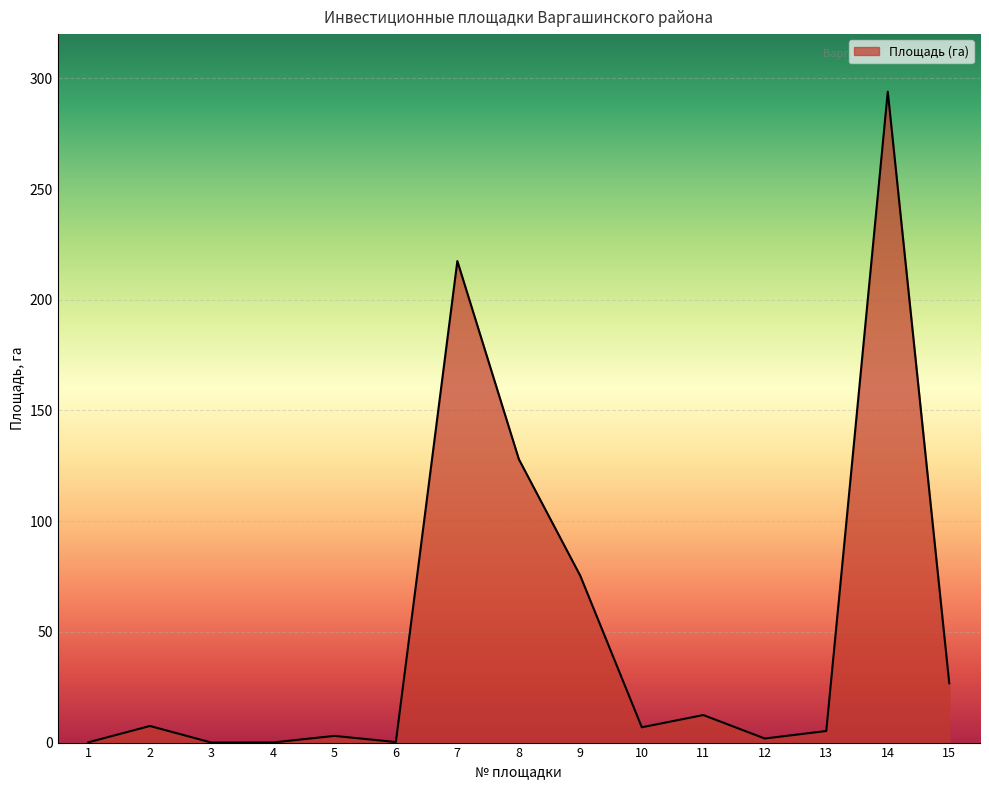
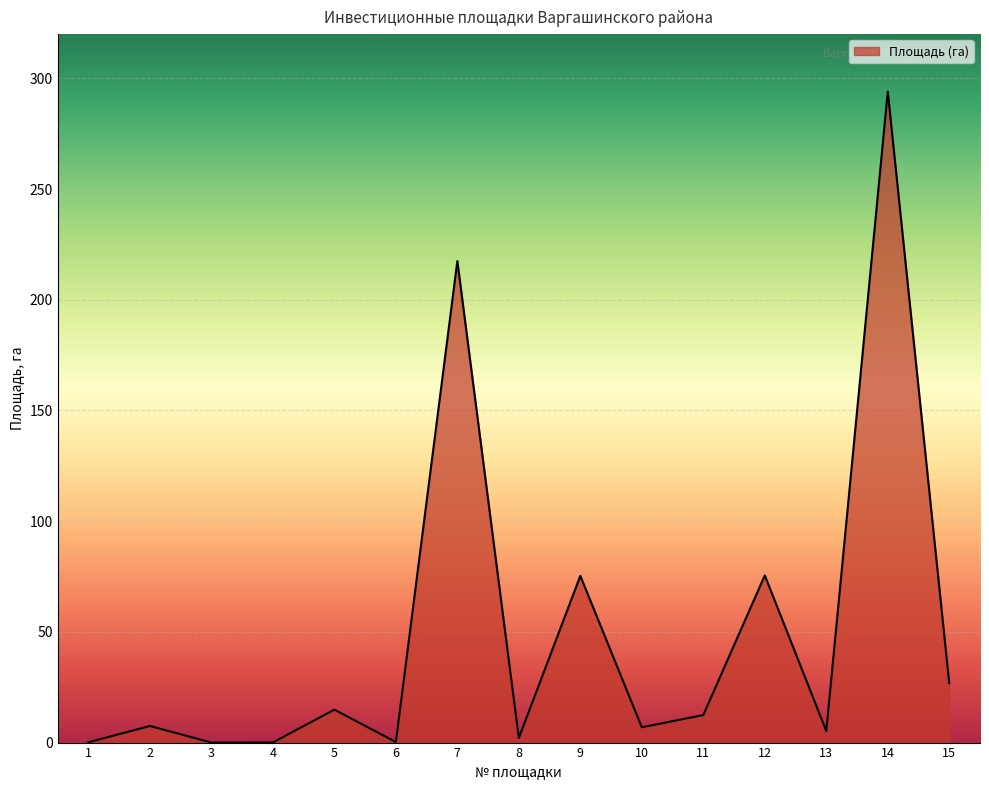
5: 3 -> 15
8: 128 -> 2
12: 2 -> 76
